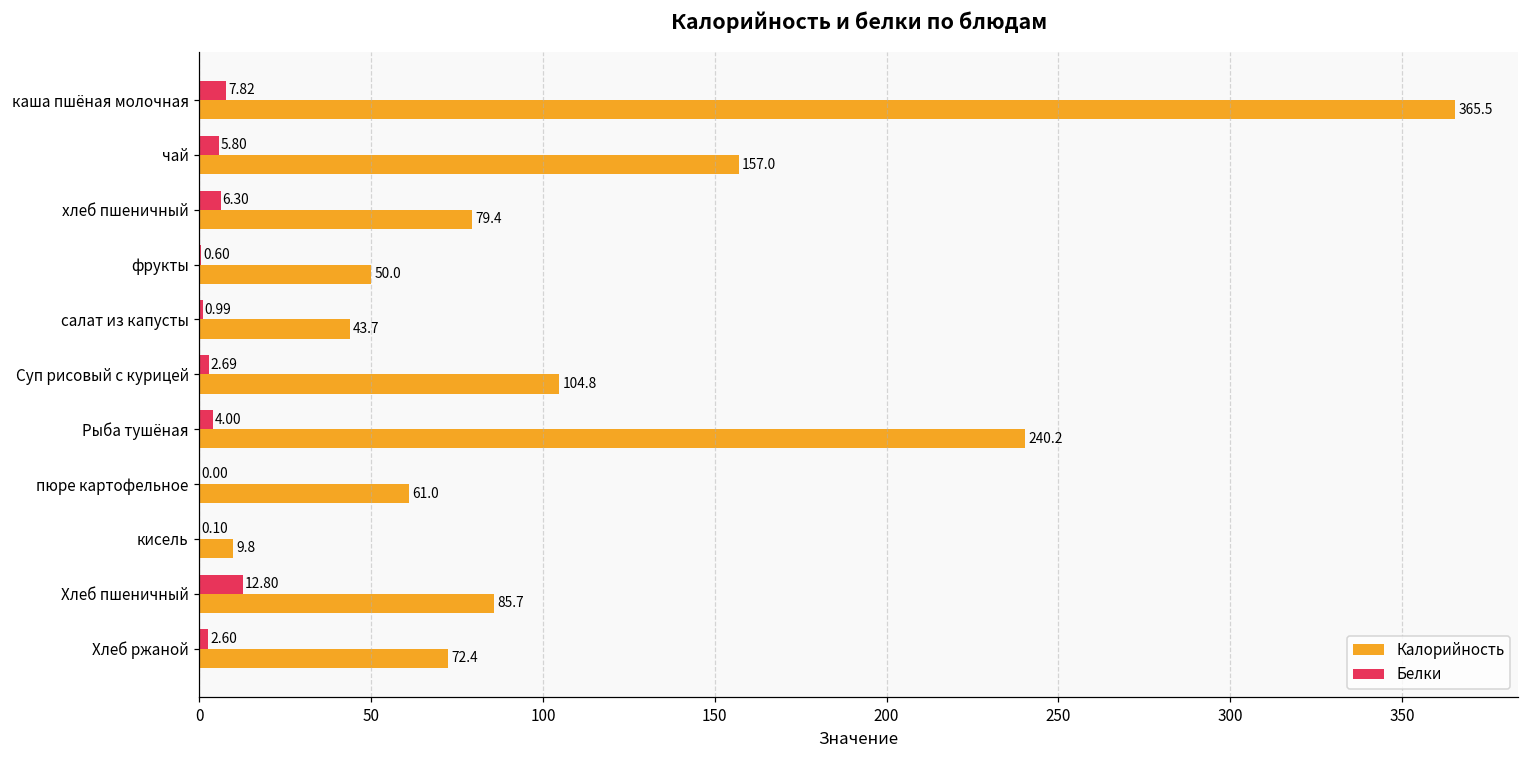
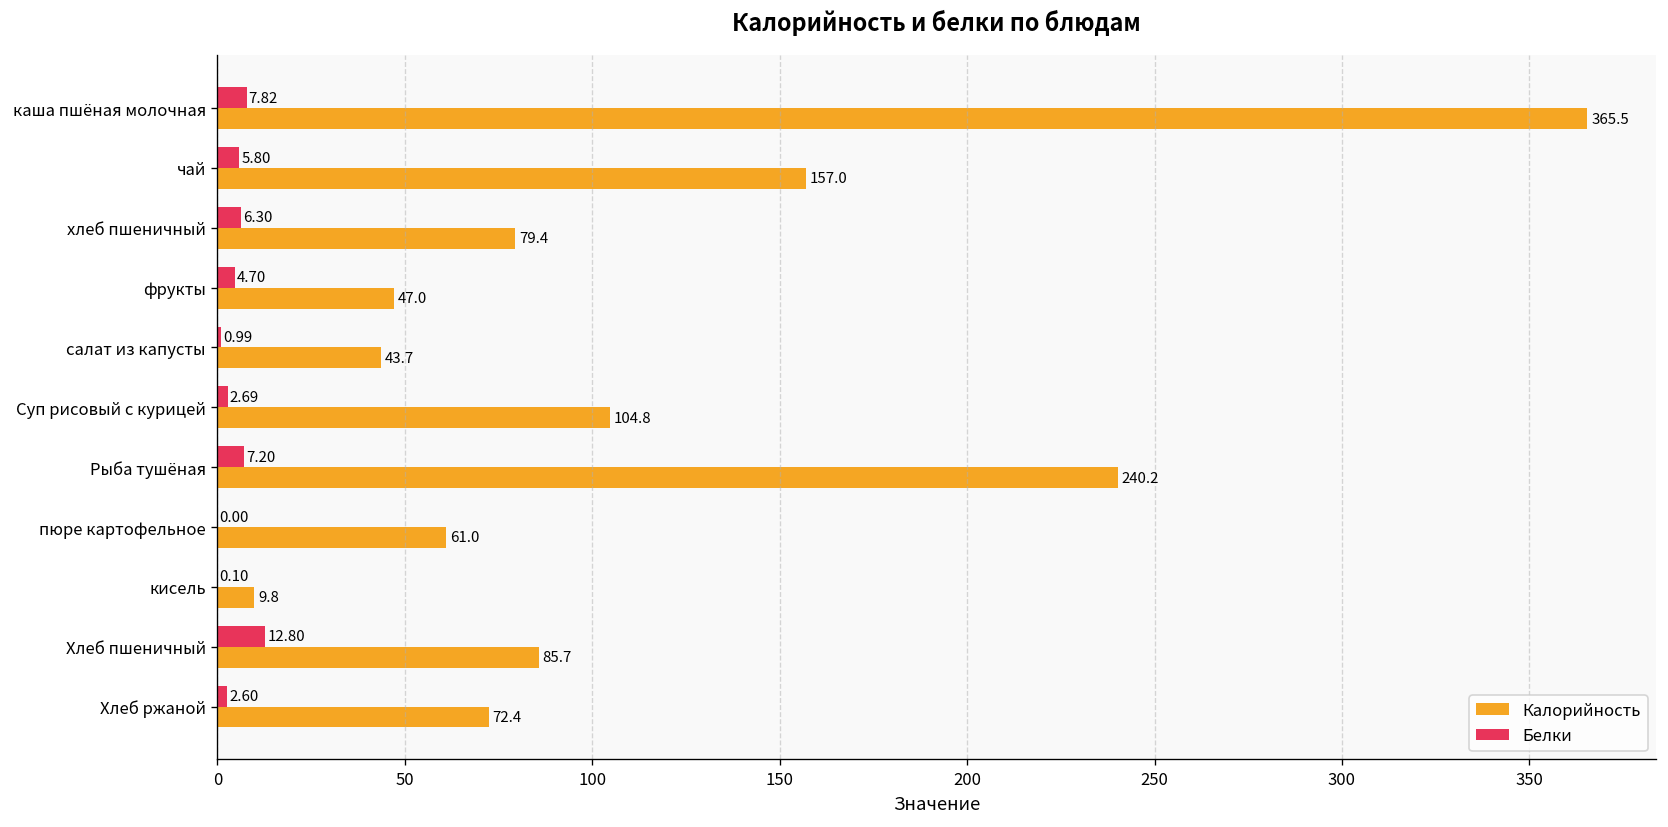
Белки, фрукты: 0.60 -> 4.70
Калорийность, фрукты: 50.0 -> 47.0
Белки, Рыба тушёная: 4.00 -> 7.20
